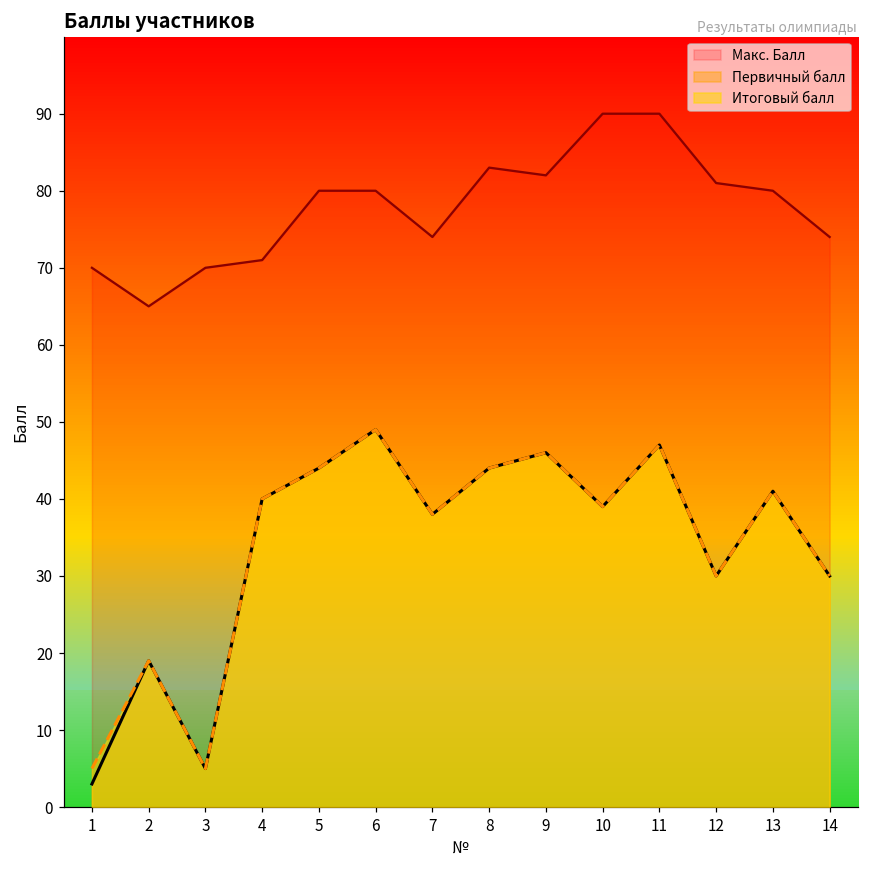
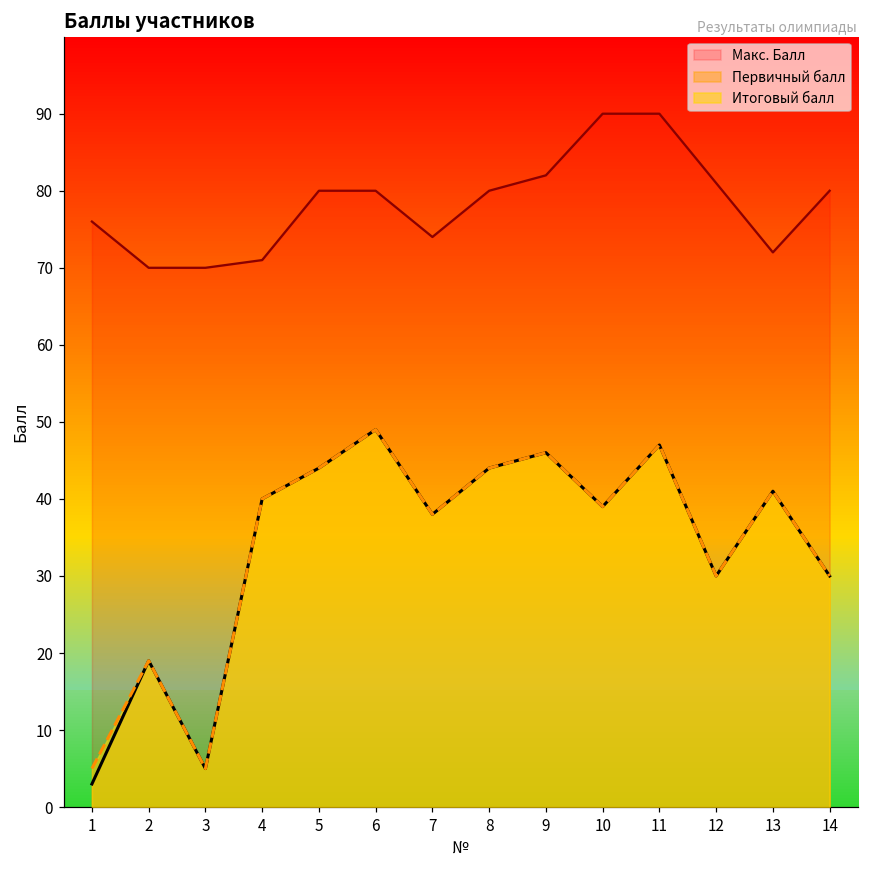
Макс. Балл, 1: 70 -> 76
Макс. Балл, 2: 65 -> 70
Макс. Балл, 8: 83 -> 80
Макс. Балл, 13: 80 -> 72
Макс. Балл, 14: 74 -> 80
